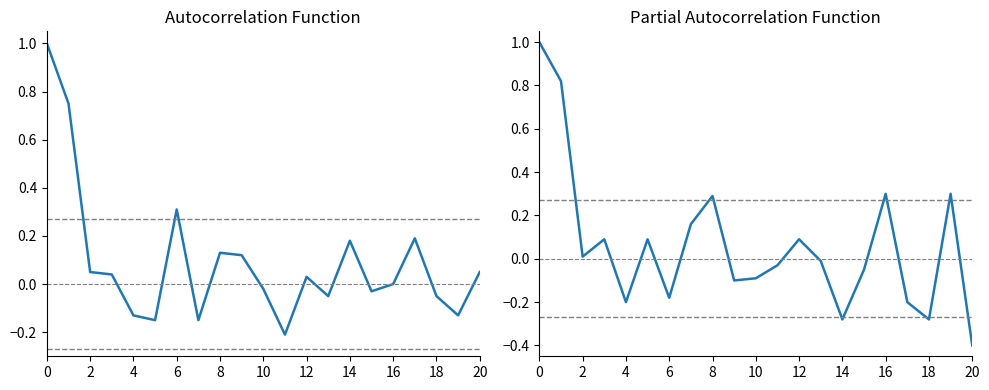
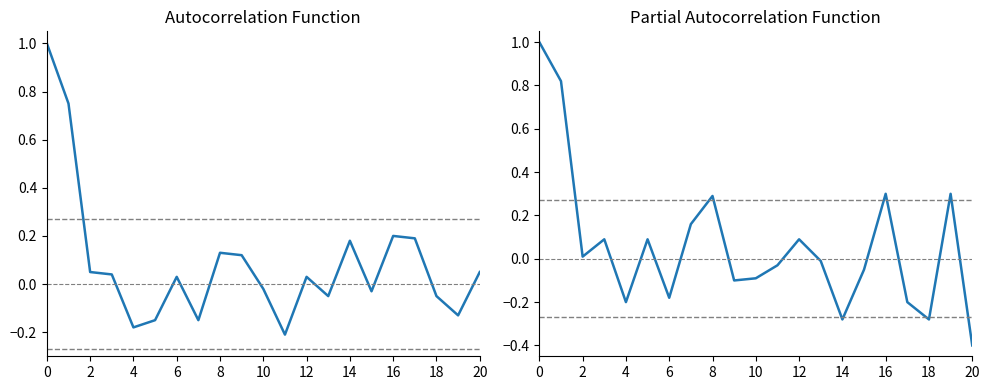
Autocorrelation Function, 4: -0.13 -> -0.18
Autocorrelation Function, 6: 0.31 -> 0.03
Autocorrelation Function, 16: 0.0 -> 0.2
